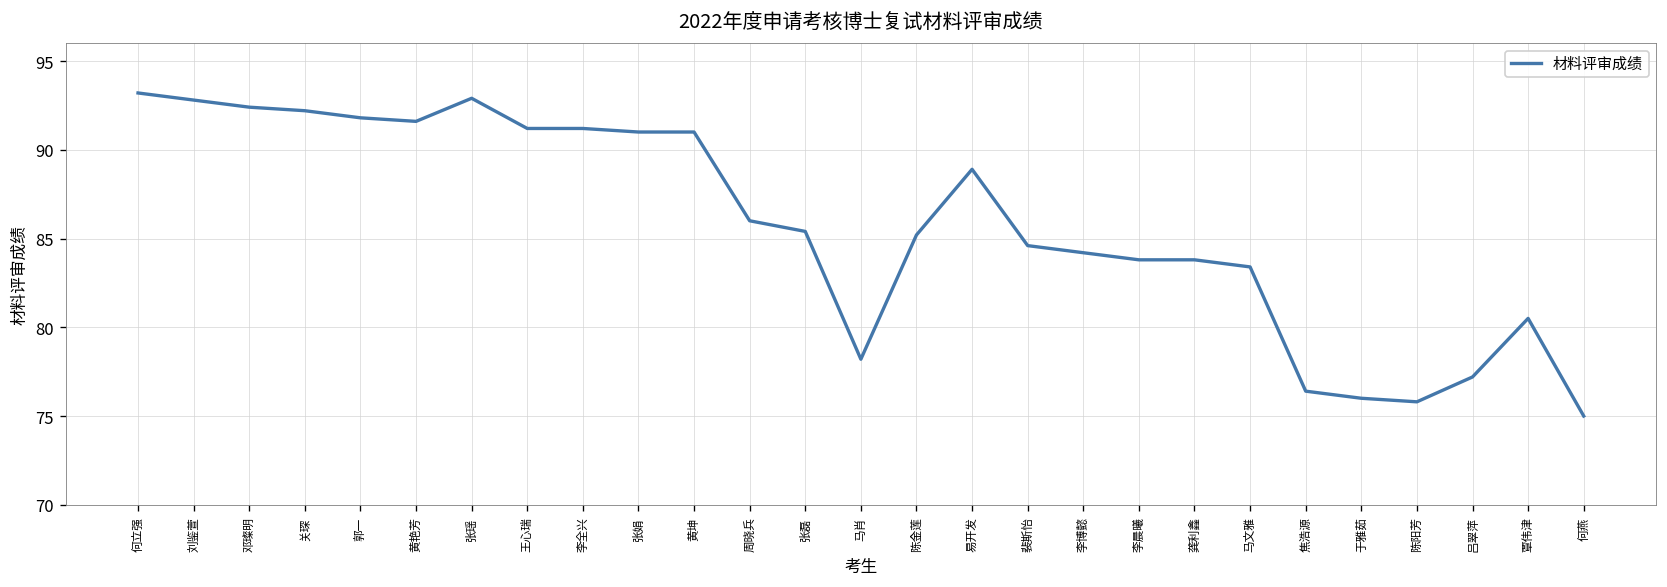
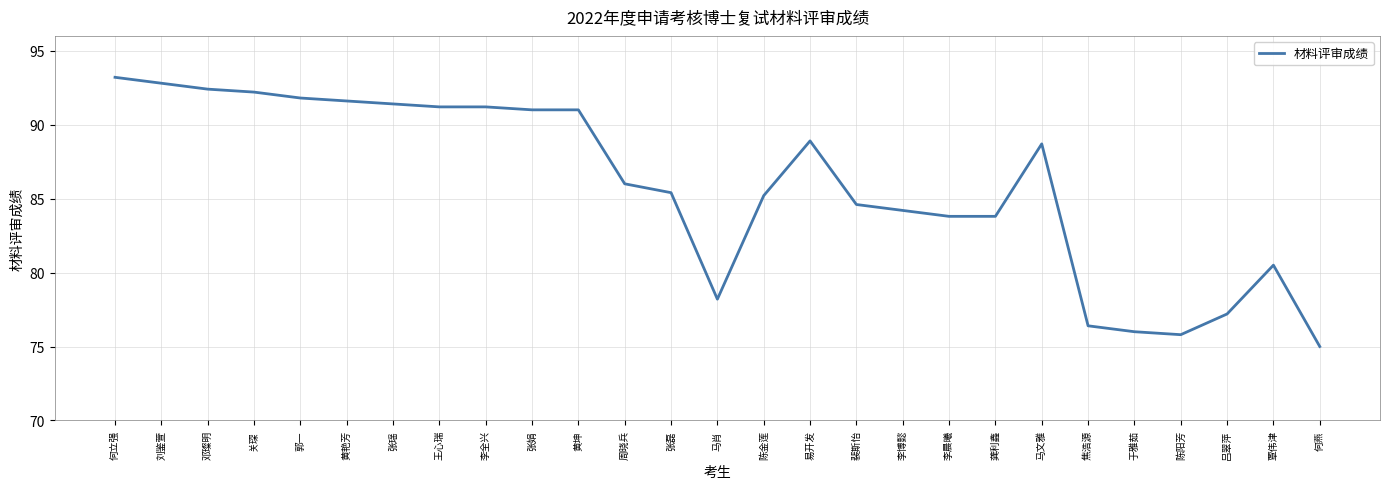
张瑶: 92.9 -> 91.4
马文雅: 83.4 -> 88.7
